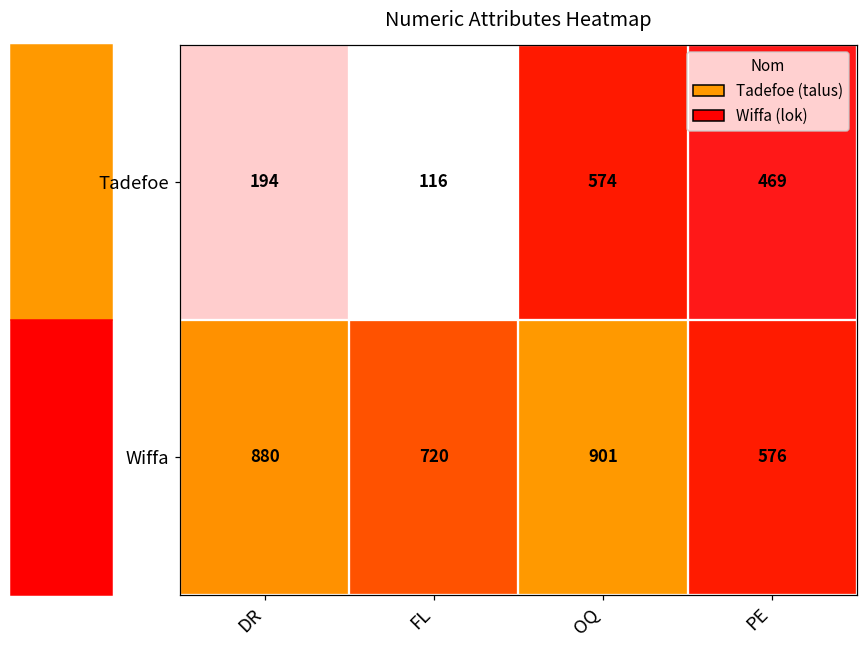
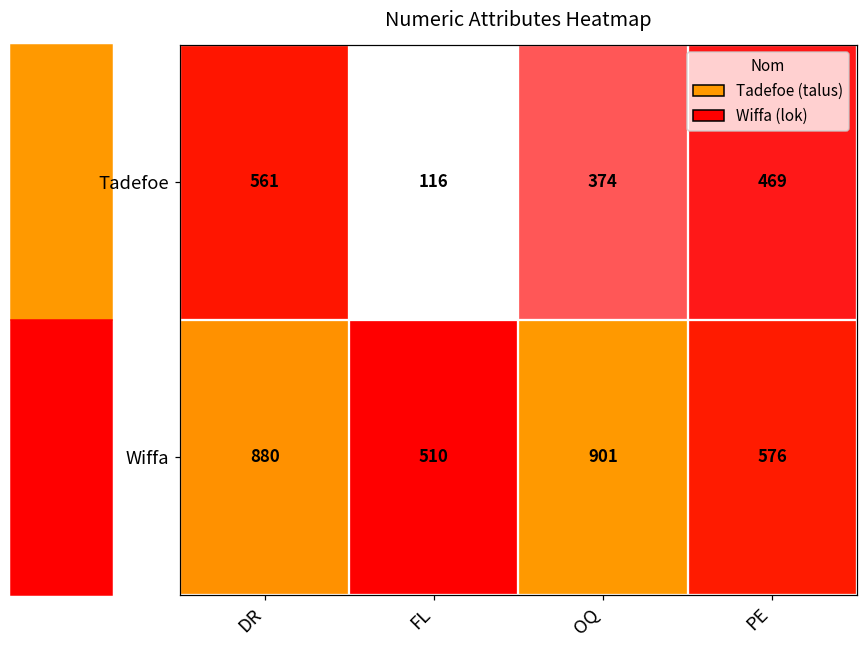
Tadefoe, DR: 194 -> 561
Tadefoe, OQ: 574 -> 374
Wiffa, FL: 720 -> 510
